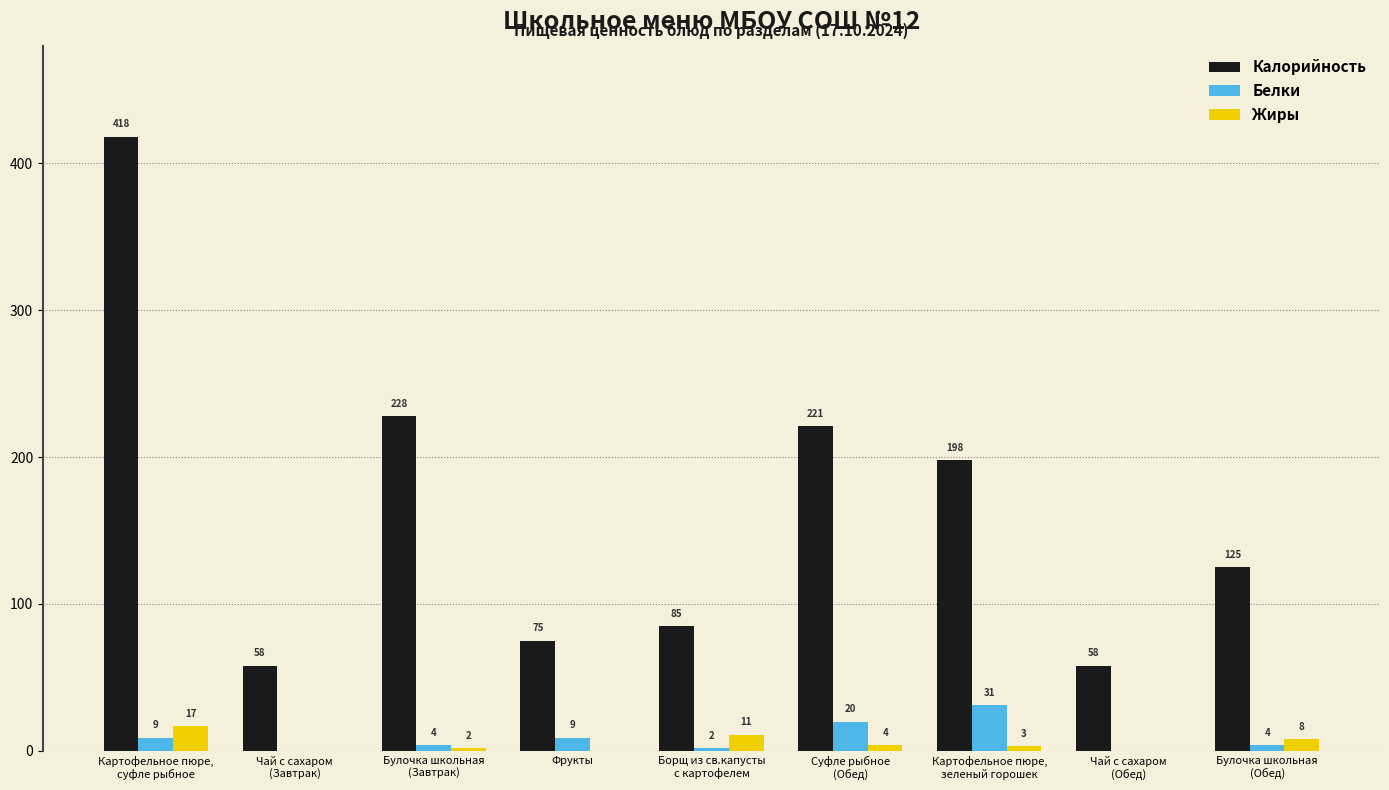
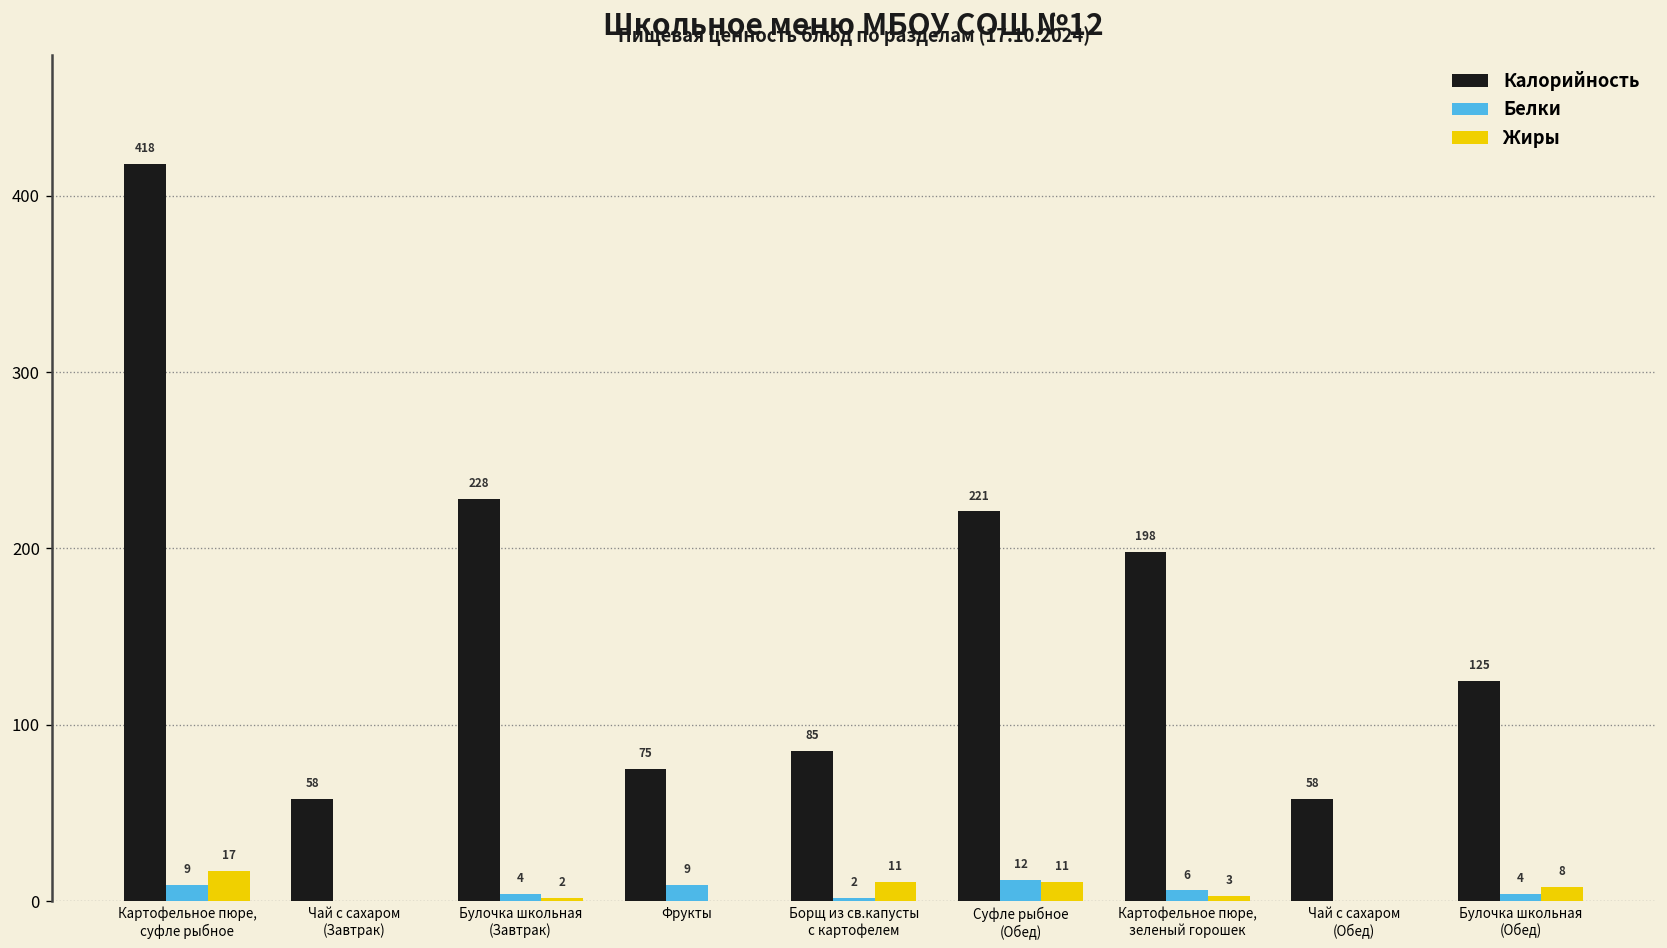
Белки, Суфле рыбное (Обед): 20 -> 12
Жиры, Суфле рыбное (Обед): 4 -> 11
Белки, Картофельное пюре, зеленый горошек: 31 -> 6
